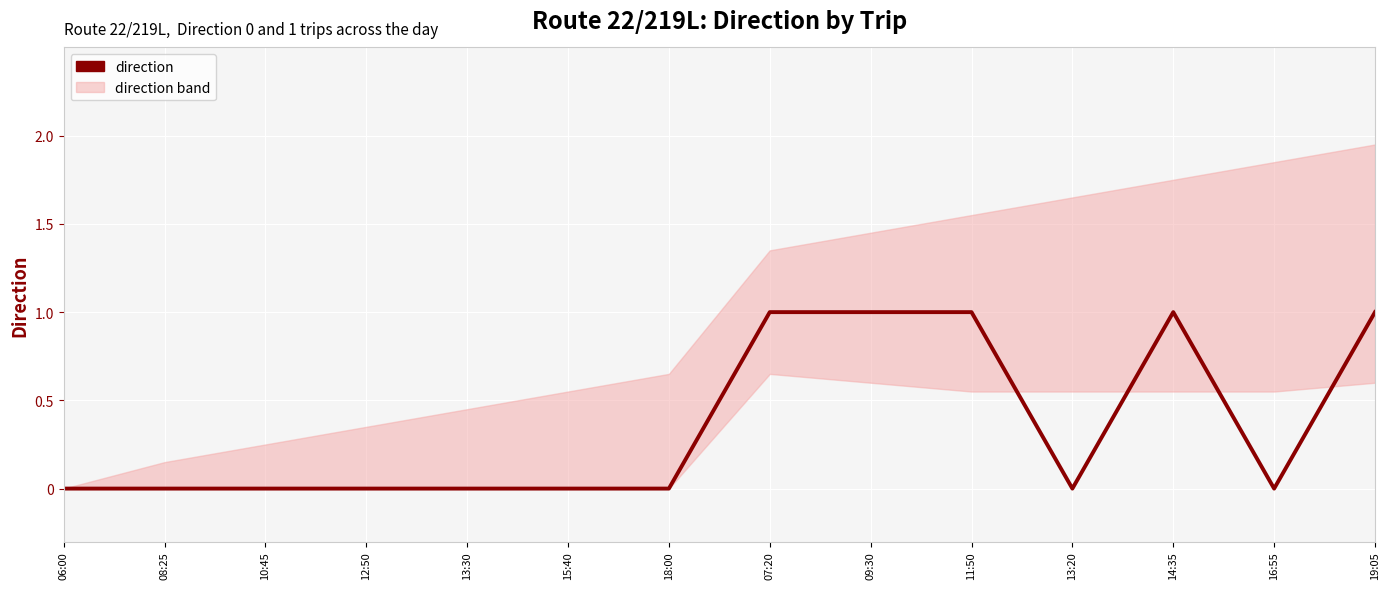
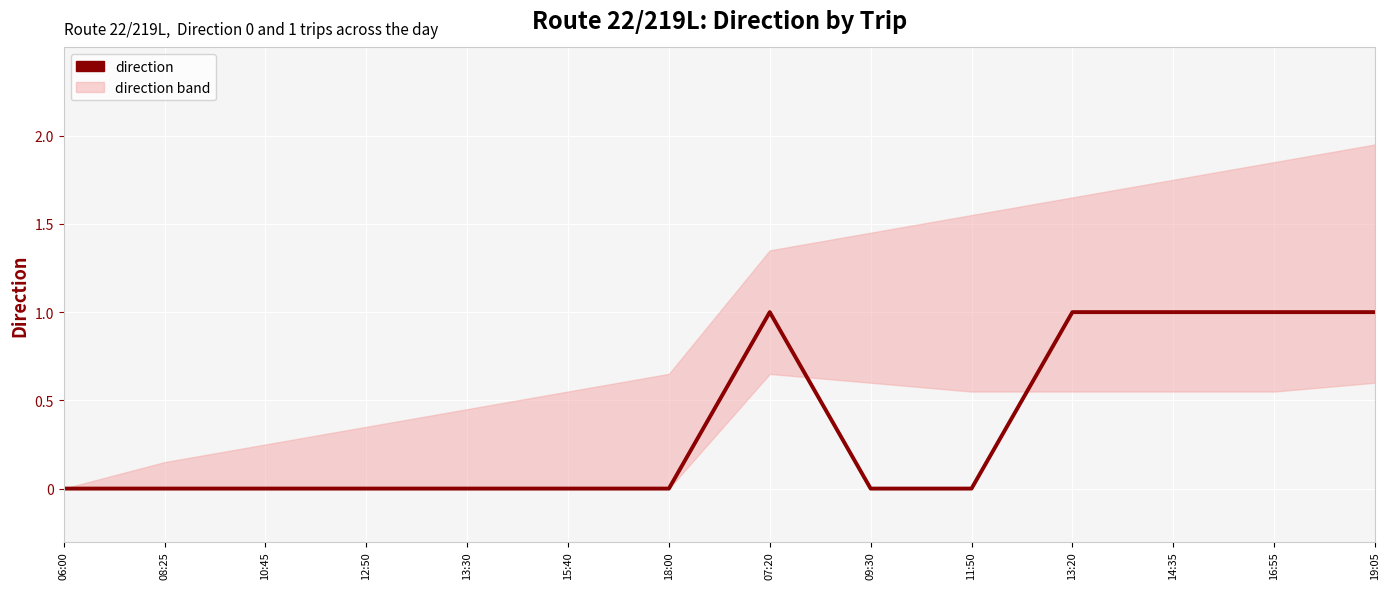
direction, 09:30: 1 -> 0
direction, 11:50: 1 -> 0
direction, 13:20: 0 -> 1
direction, 16:55: 0 -> 1
